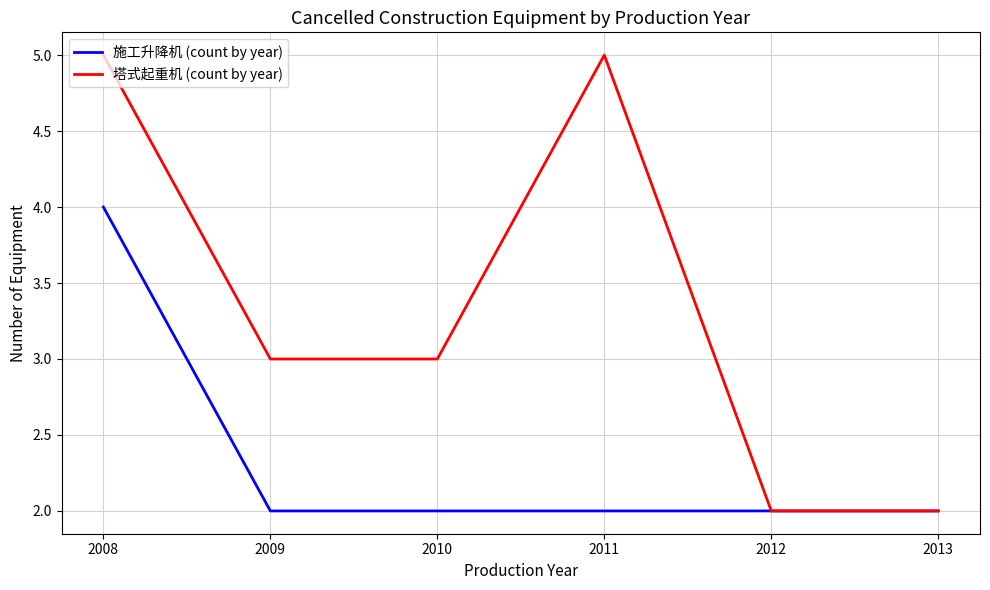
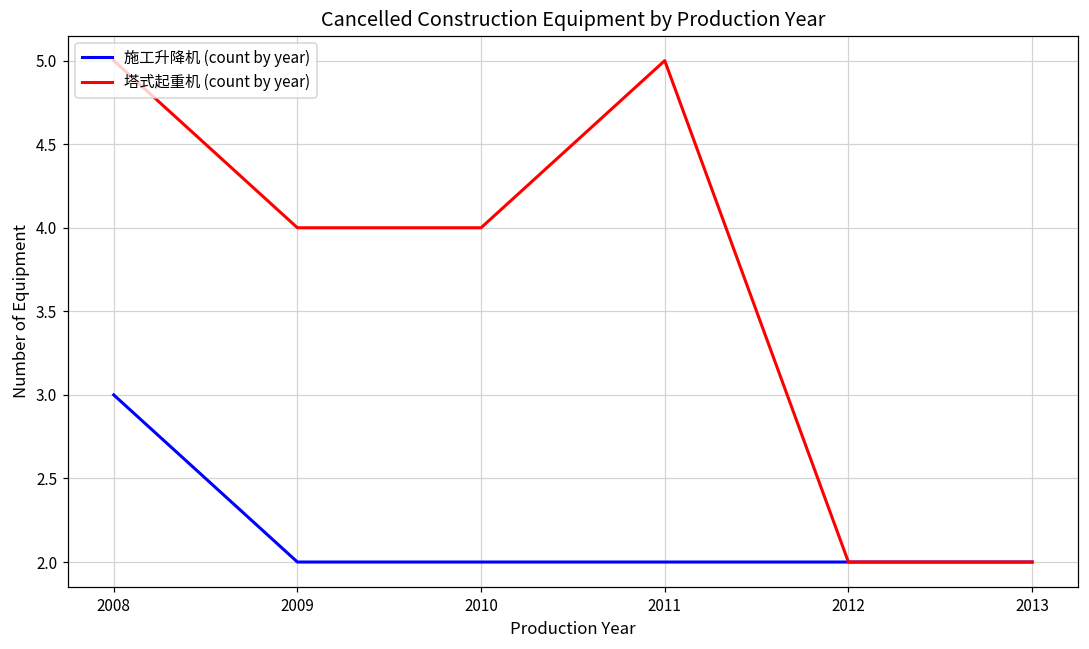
施工升降机 (count by year), 2008: 4 -> 3
塔式起重机 (count by year), 2009: 3 -> 4
塔式起重机 (count by year), 2010: 3 -> 4
